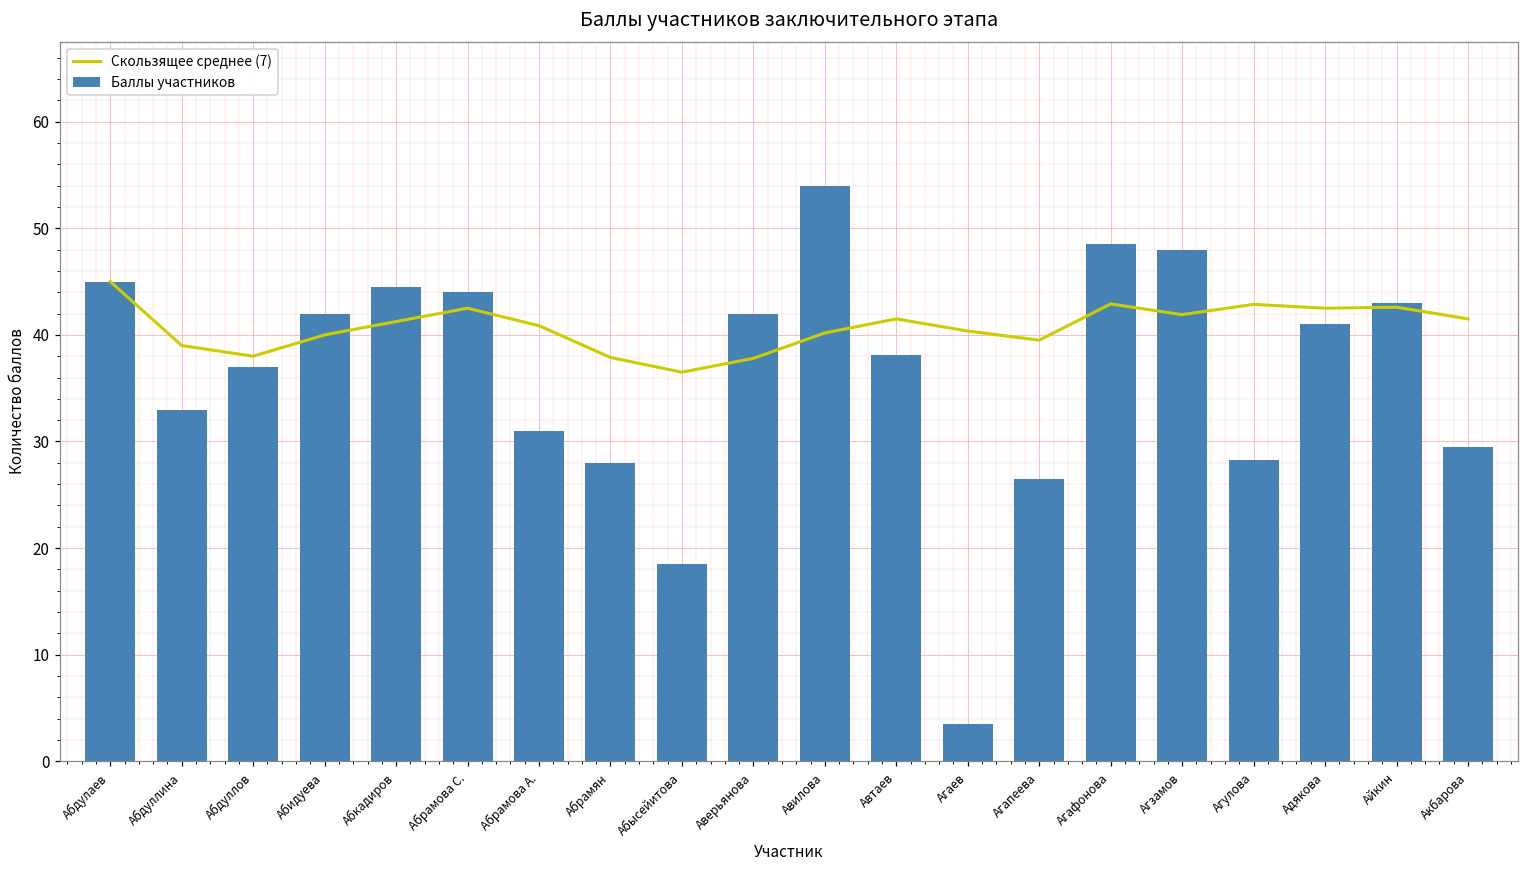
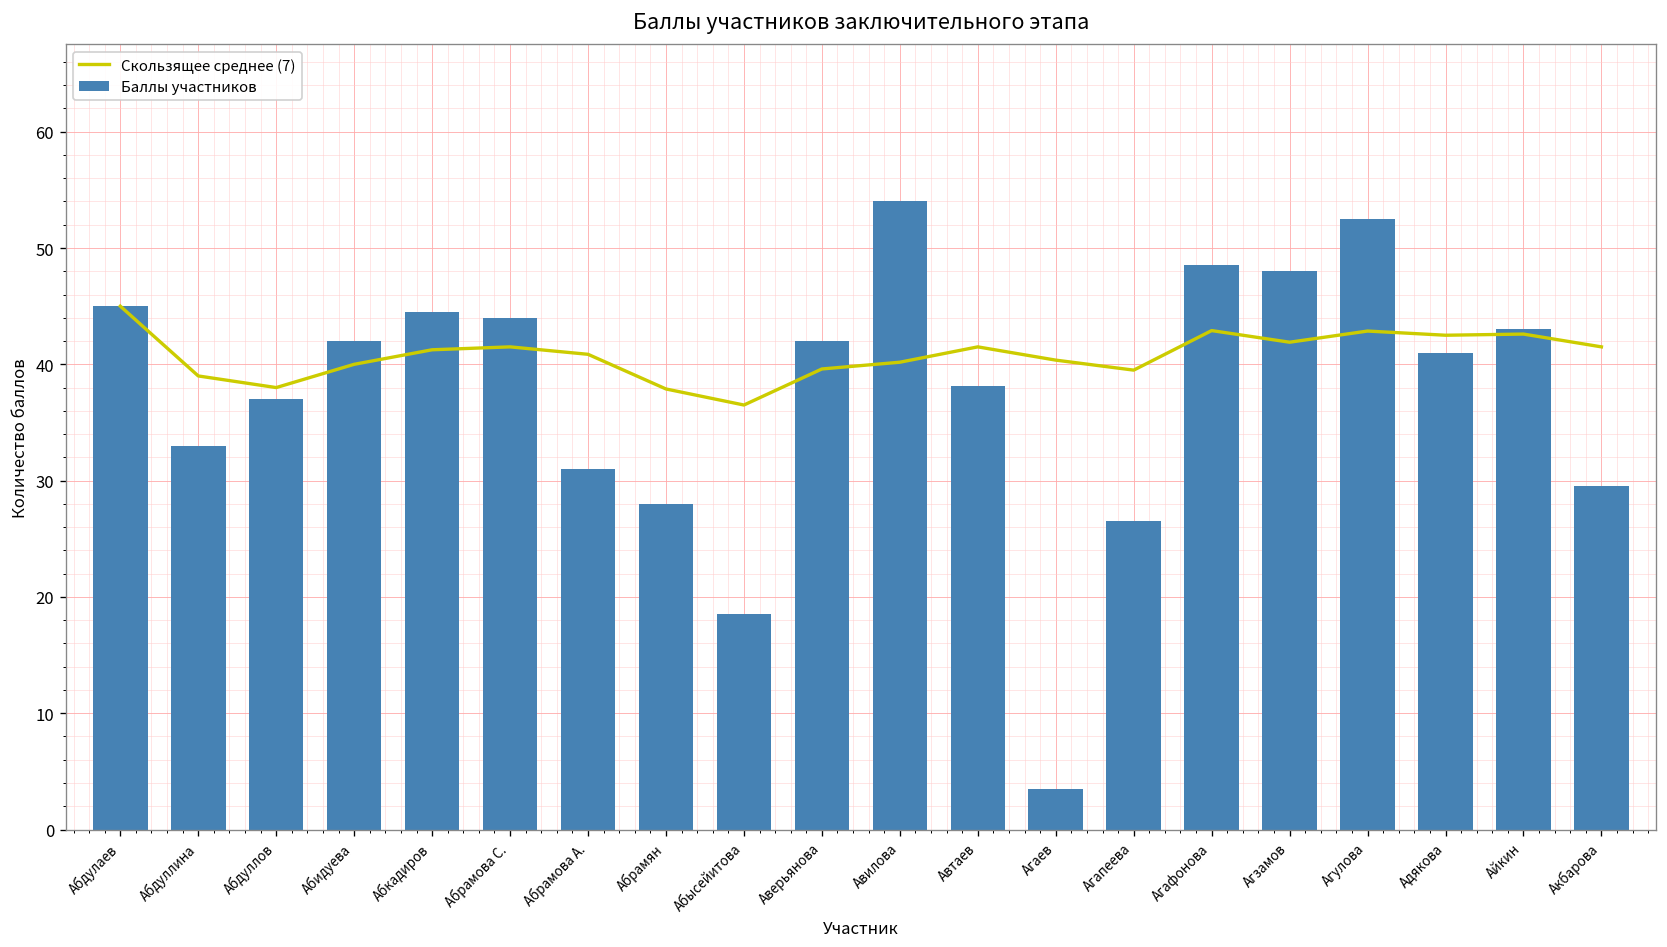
Скользящее среднее (7), Абрамова С.: 43 -> 42
Скользящее среднее (7), Аверьянова: 38 -> 40
Баллы участников, Агулова: 28 -> 53
